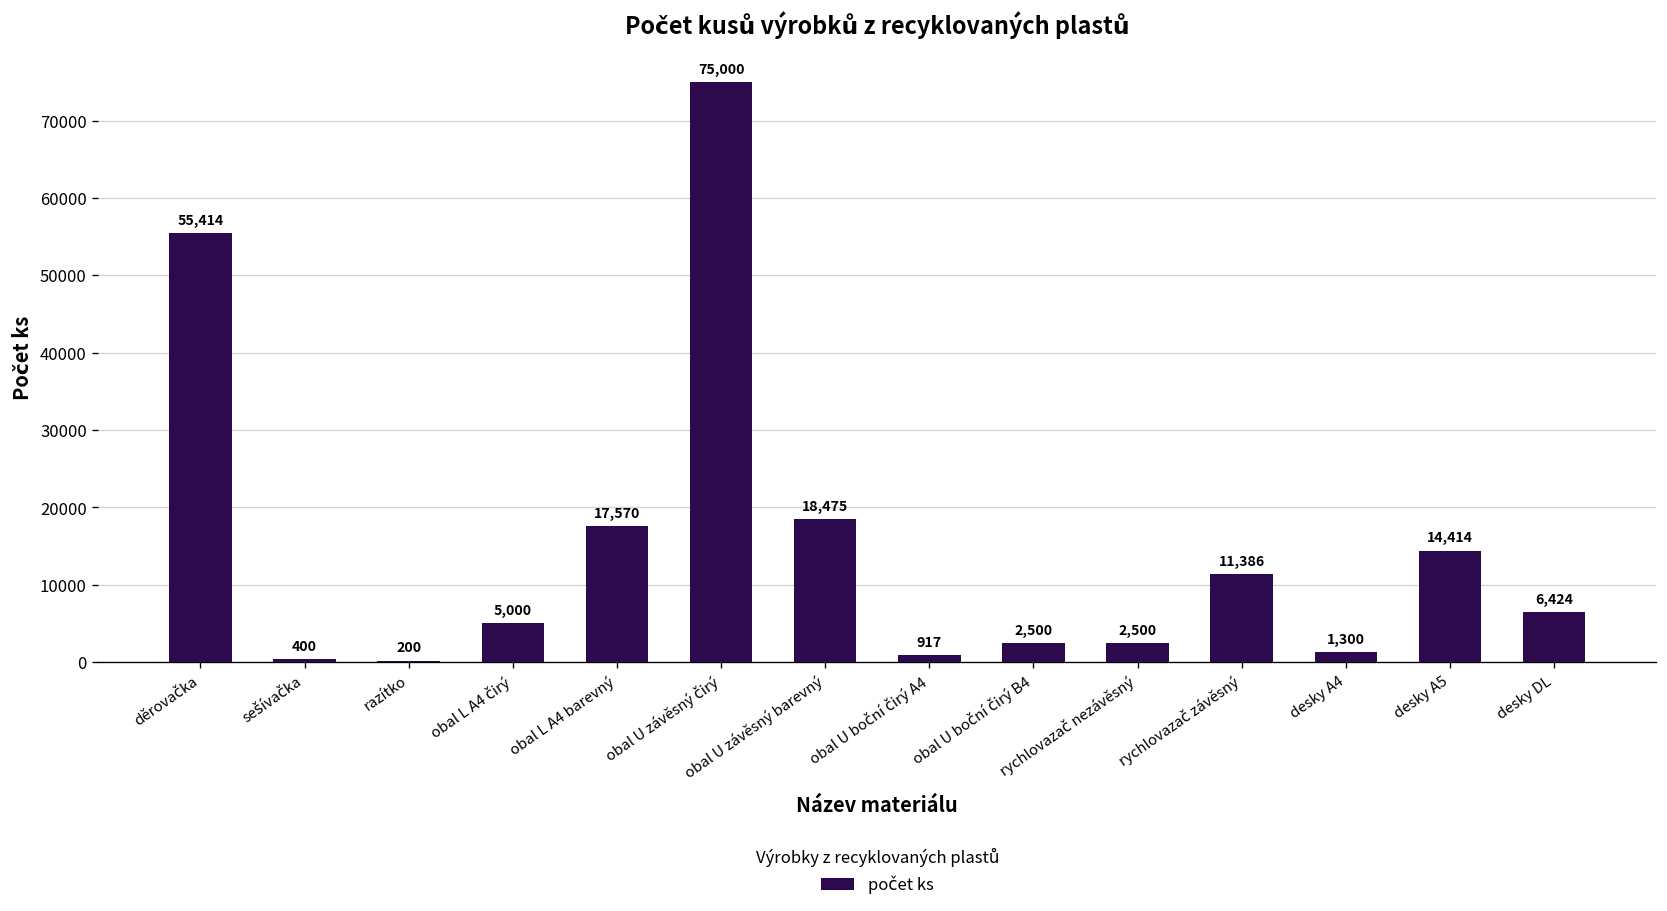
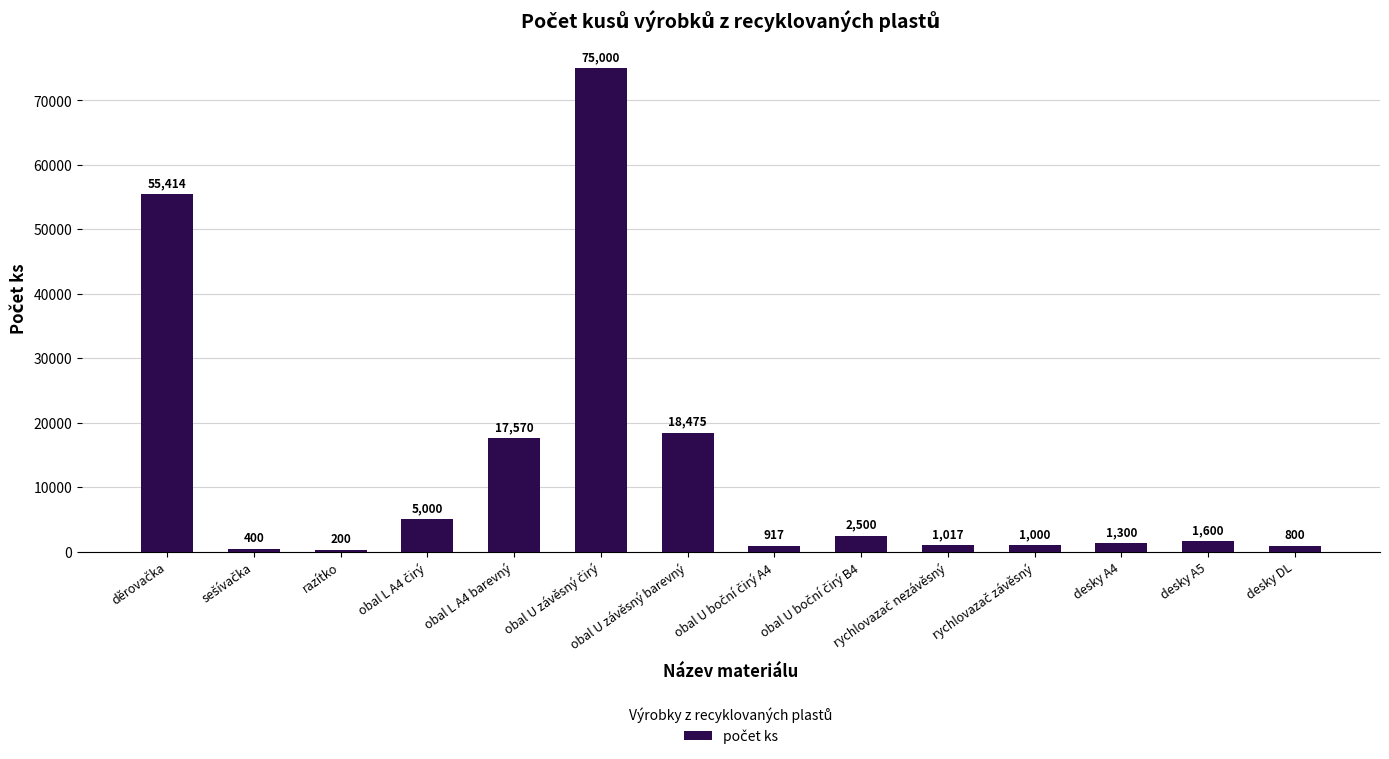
rychlovazač nezávěsný: 2,500 -> 1,017
rychlovazač závěsný: 11,386 -> 1,000
desky A5: 14,414 -> 1,600
desky DL: 6,424 -> 800
